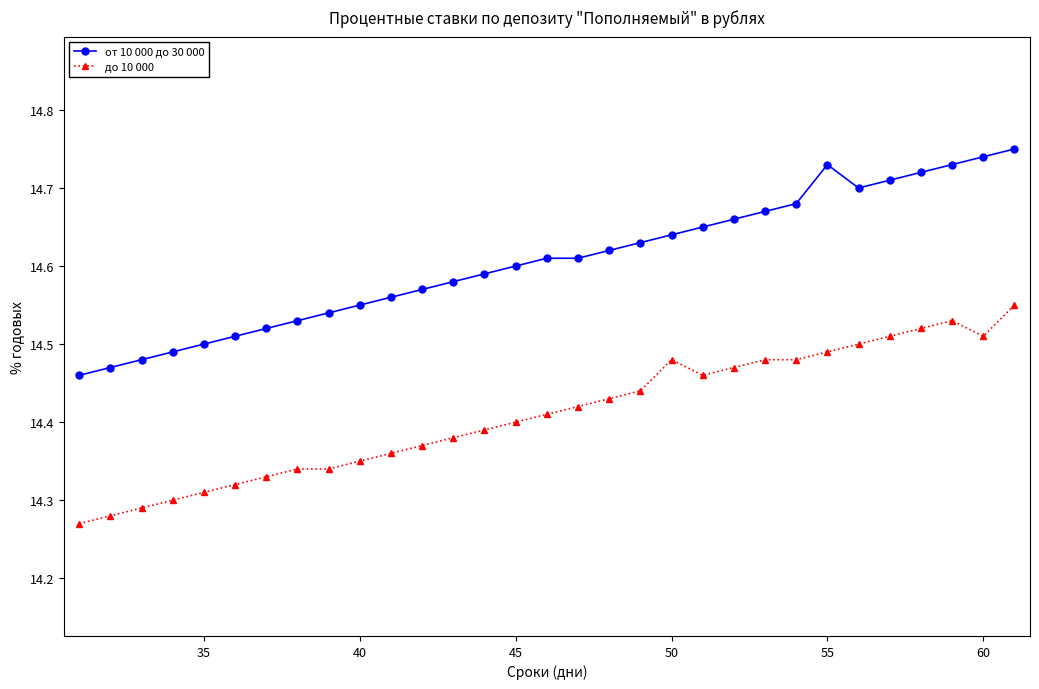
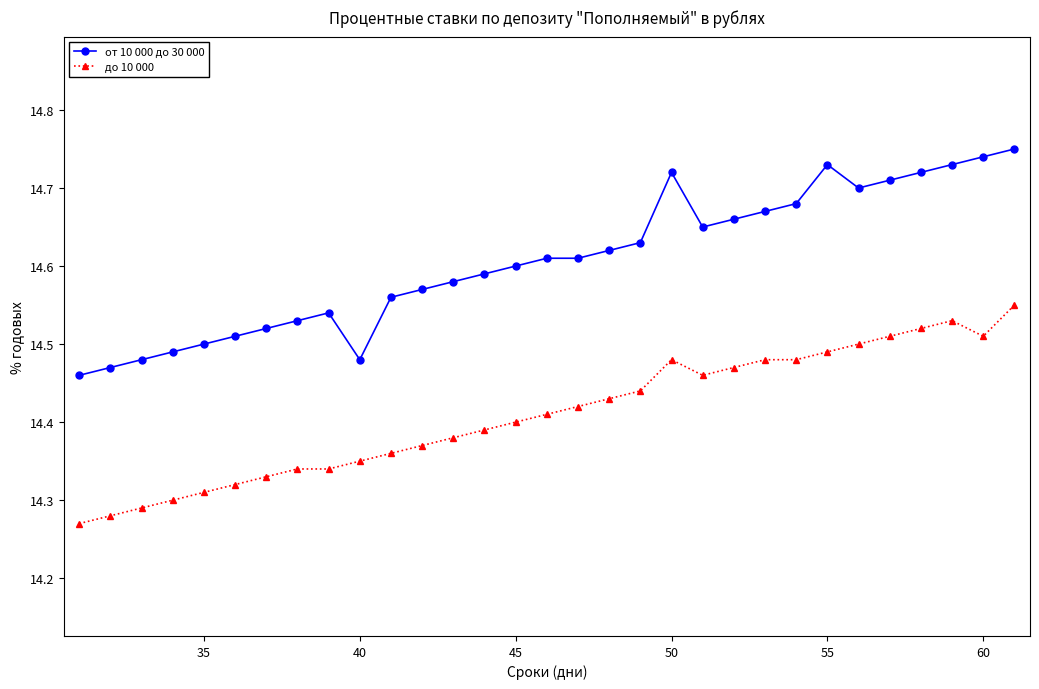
от 10 000 до 30 000, 40: 14.55 -> 14.48
от 10 000 до 30 000, 50: 14.64 -> 14.72
